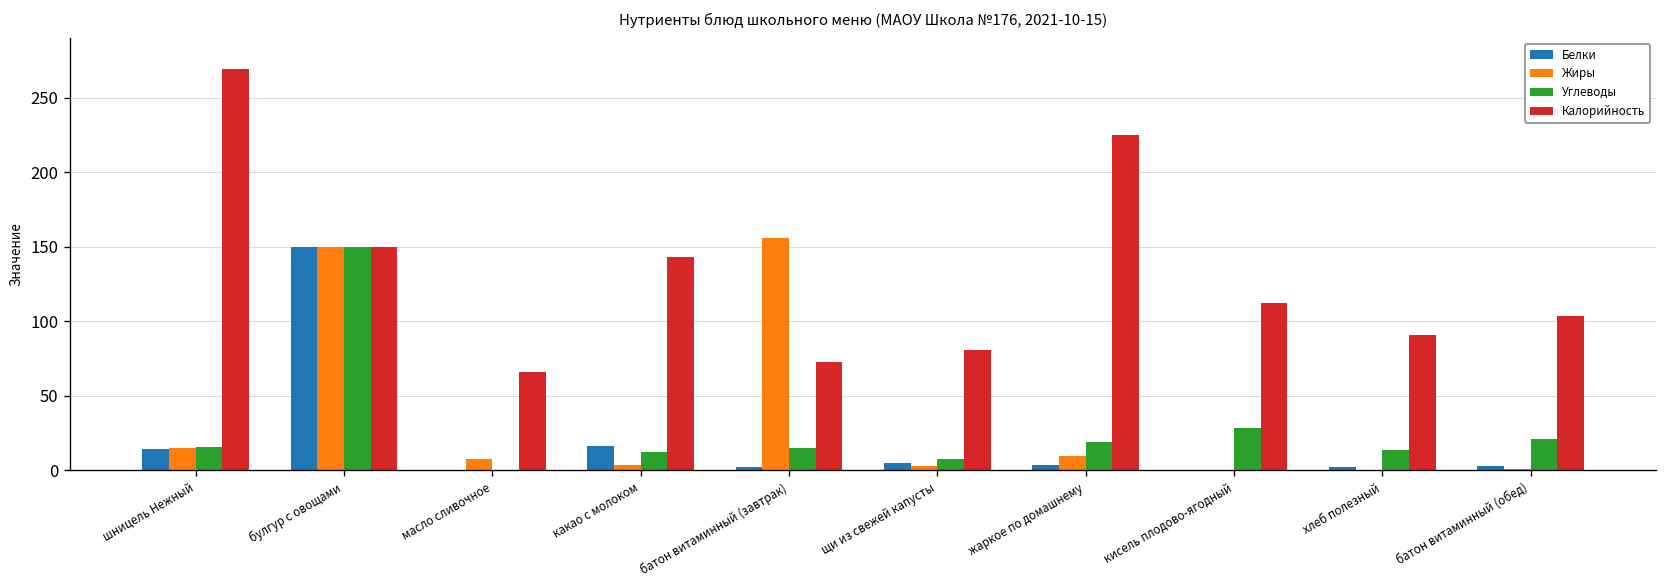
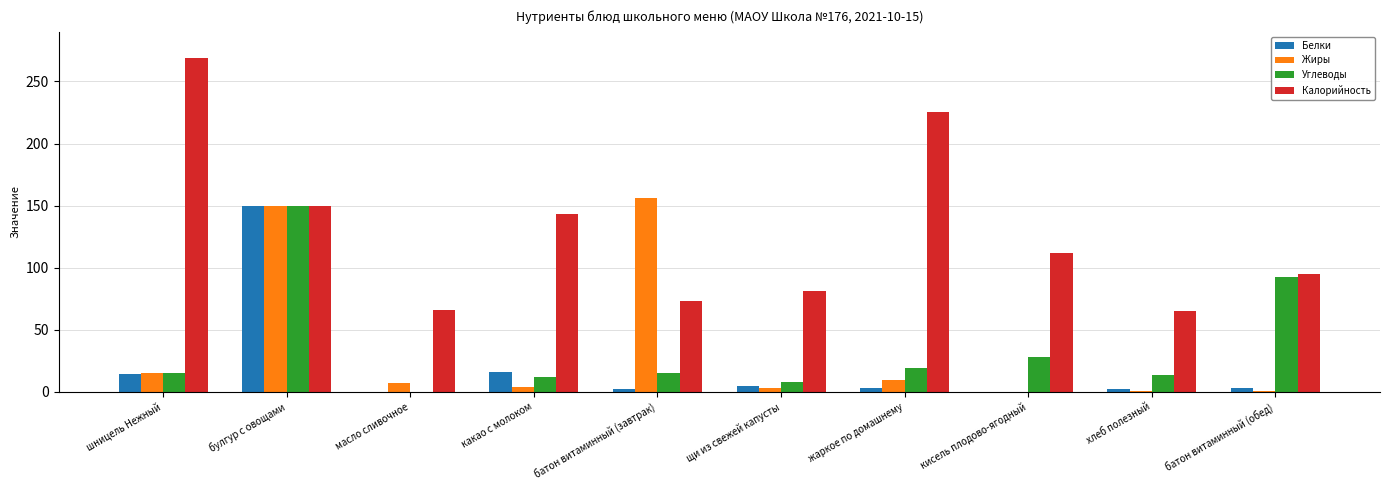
Калорийность, хлеб полезный: 91 -> 65
Углеводы, батон витаминный (обед): 21 -> 93
Калорийность, батон витаминный (обед): 104 -> 95
